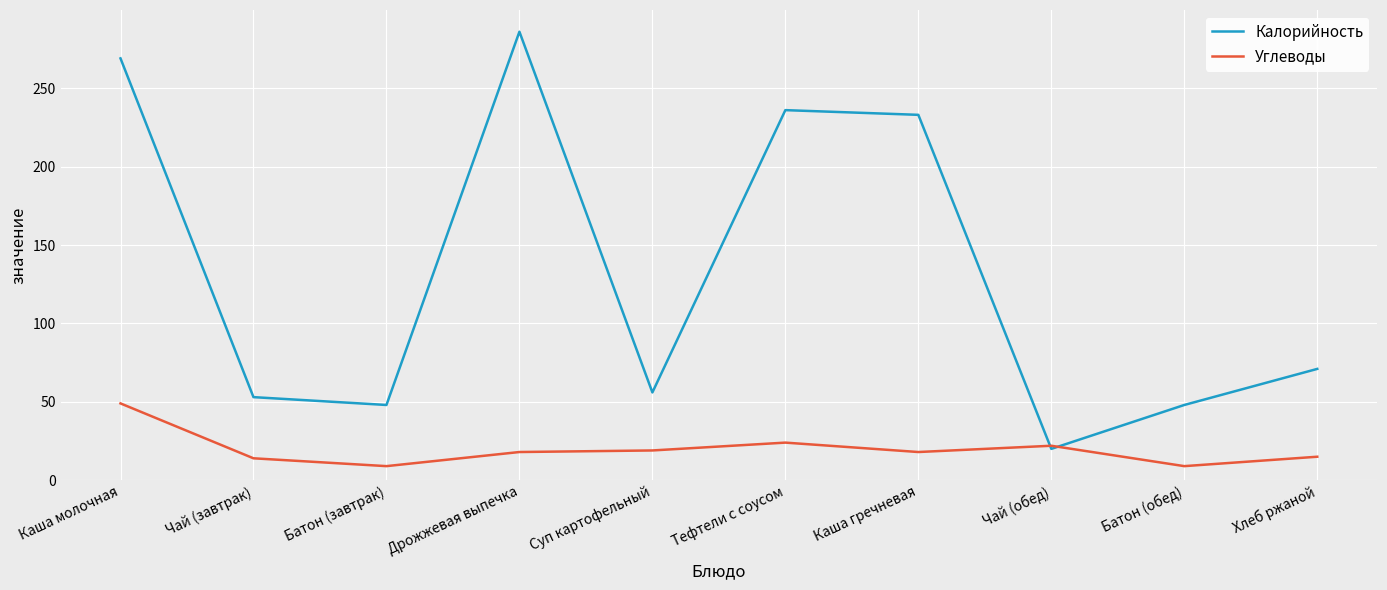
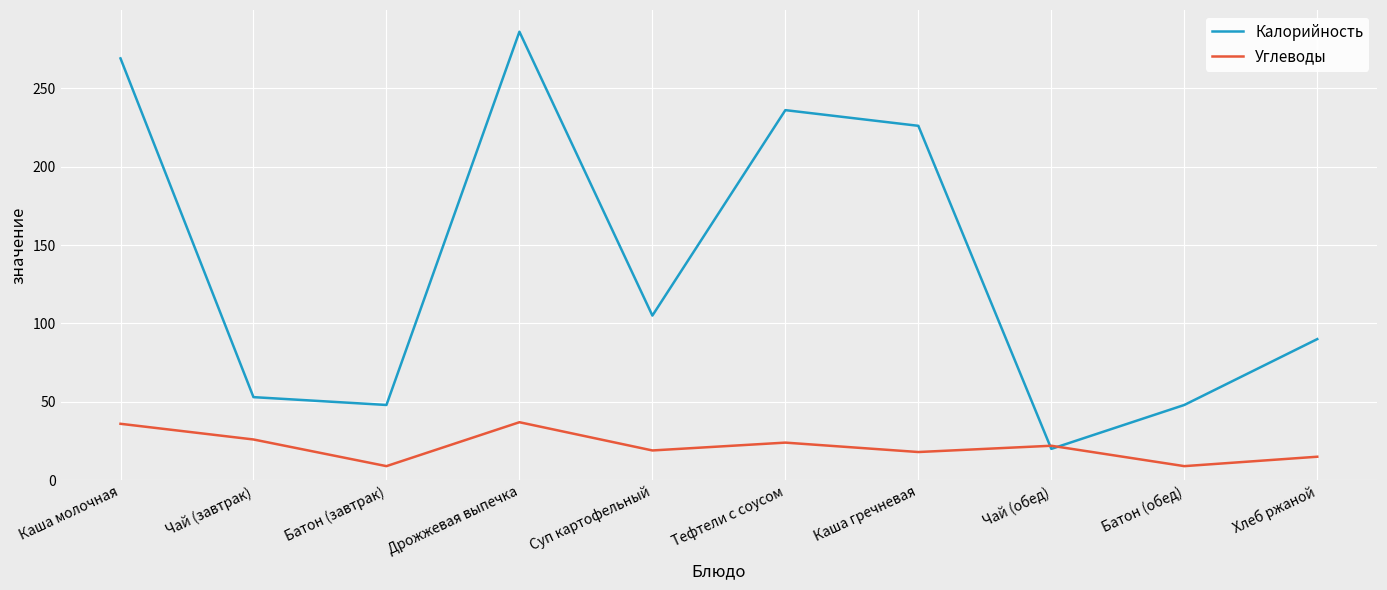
Углеводы, Каша молочная: 49 -> 36
Углеводы, Чай (завтрак): 14 -> 26
Углеводы, Дрожжевая выпечка: 18 -> 37
Калорийность, Суп картофельный: 56 -> 105
Калорийность, Каша гречневая: 233 -> 226
Калорийность, Хлеб ржаной: 71 -> 90
